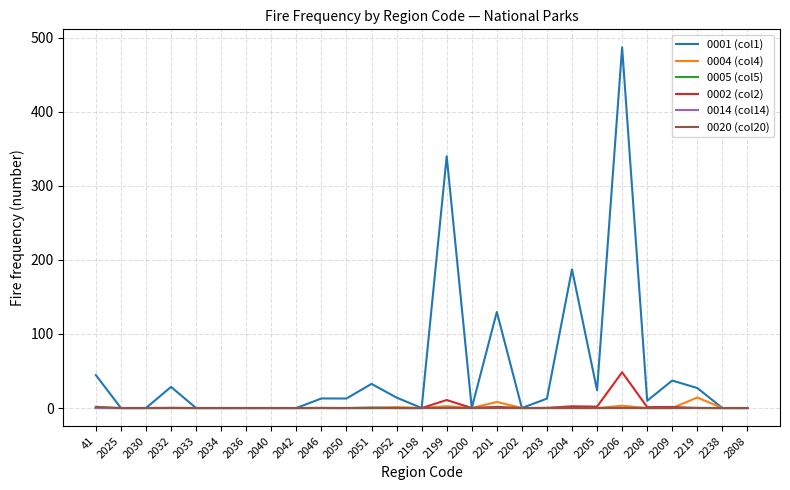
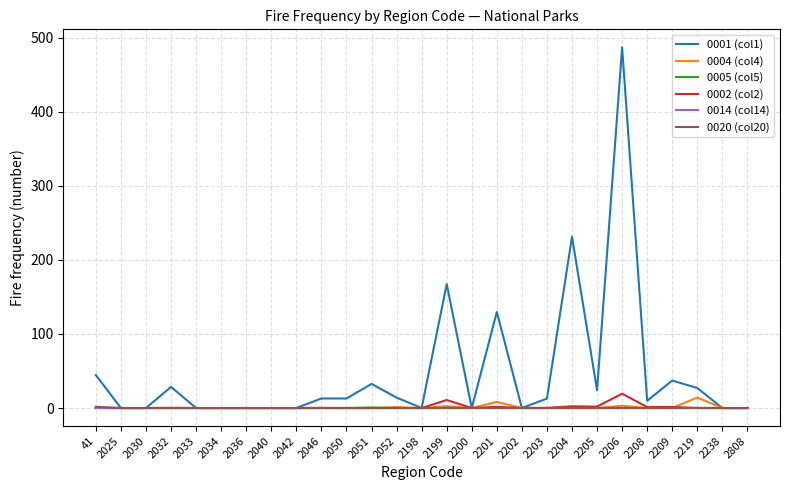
0001 (col1), 2199: 340 -> 170
0001 (col1), 2204: 190 -> 230
0002 (col2), 2206: 50 -> 20
